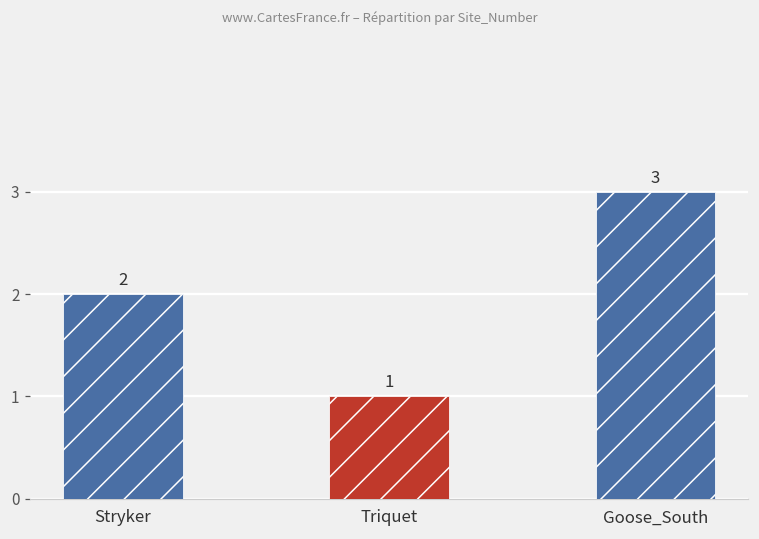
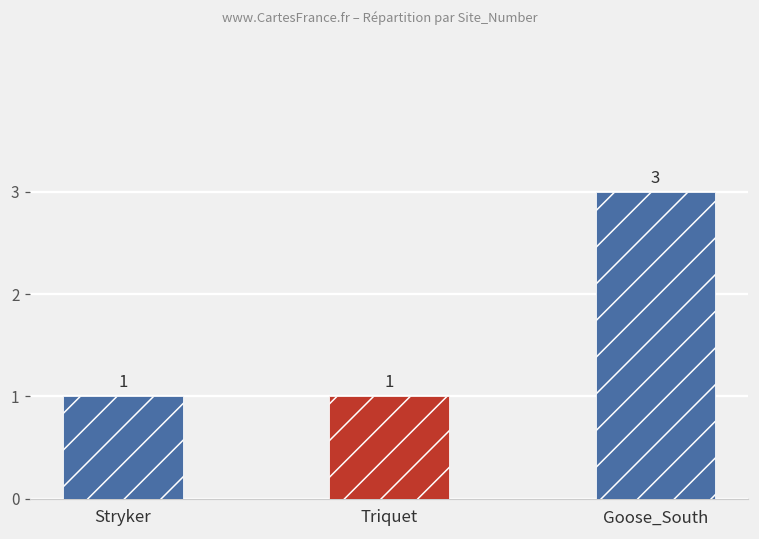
Stryker: 2 -> 1
